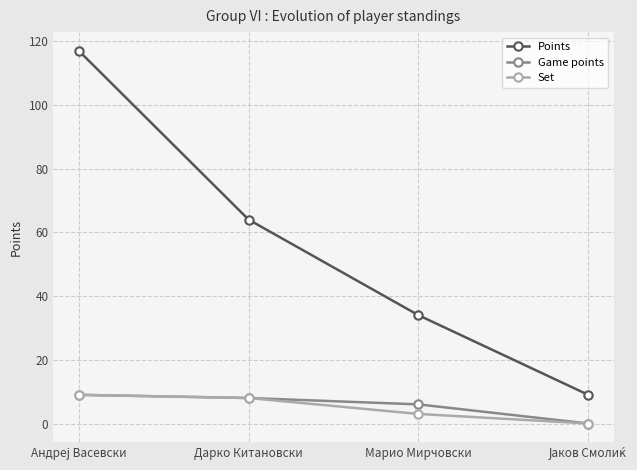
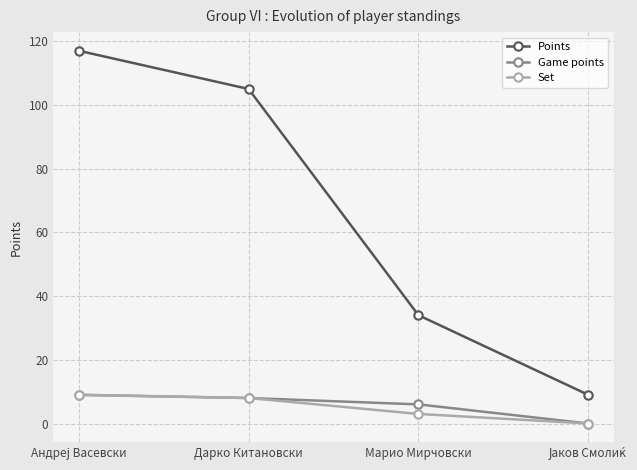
Points, Дарко Китановски: 64 -> 105
